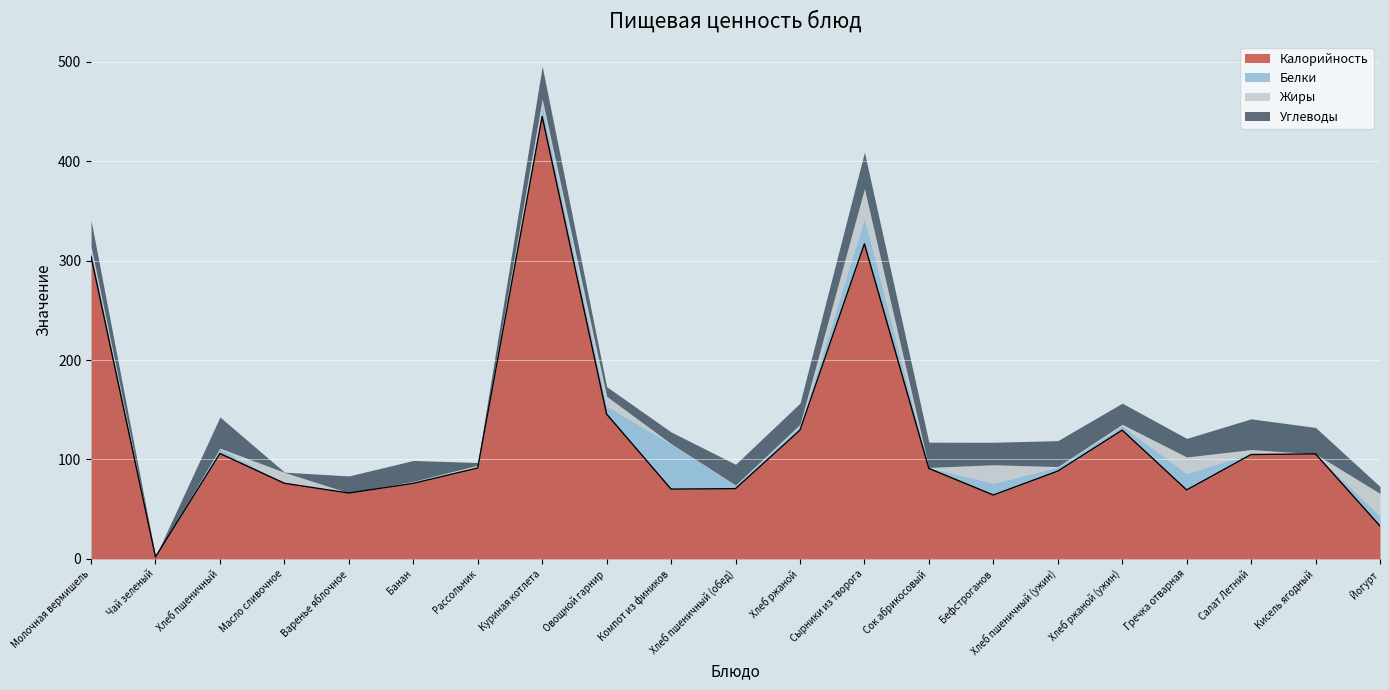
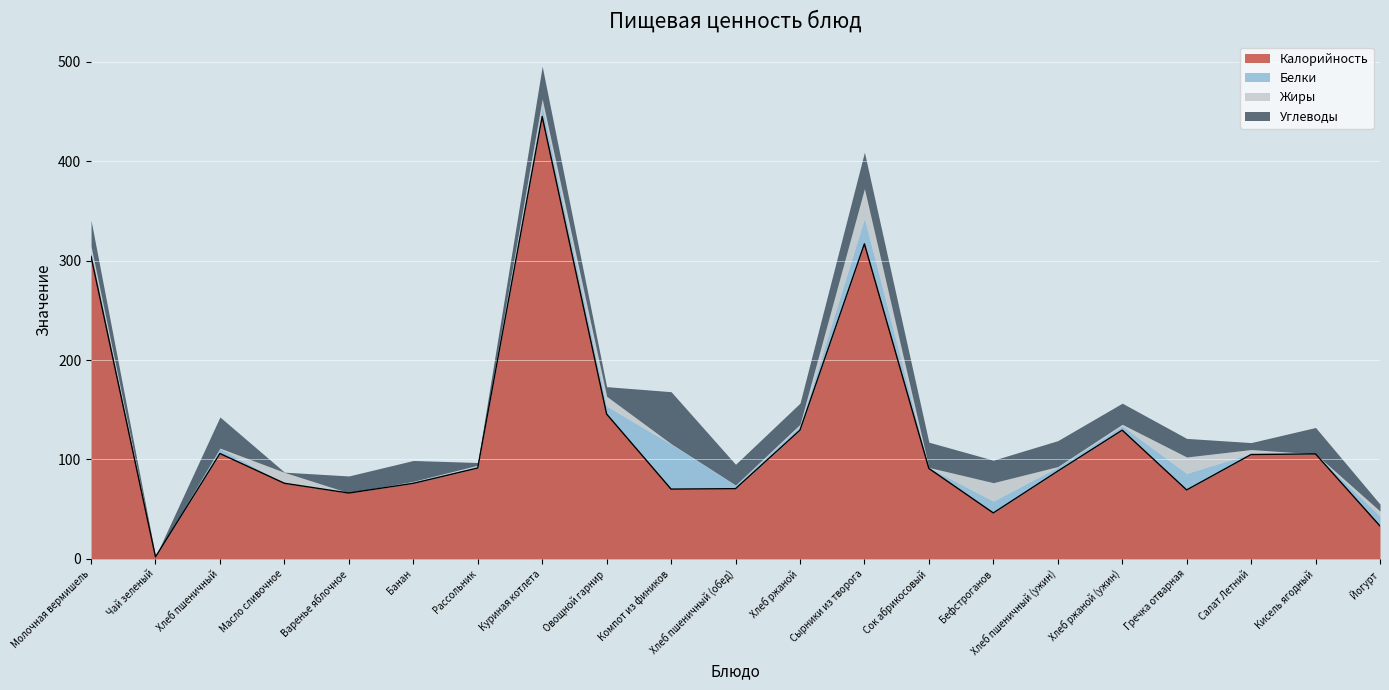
Углеводы, Компот из фиников: 10 -> 50
Калорийность, Бефстроганов: 60 -> 50
Углеводы, Салат Летний: 30 -> 10
Жиры, Йогурт: 20 -> 10
